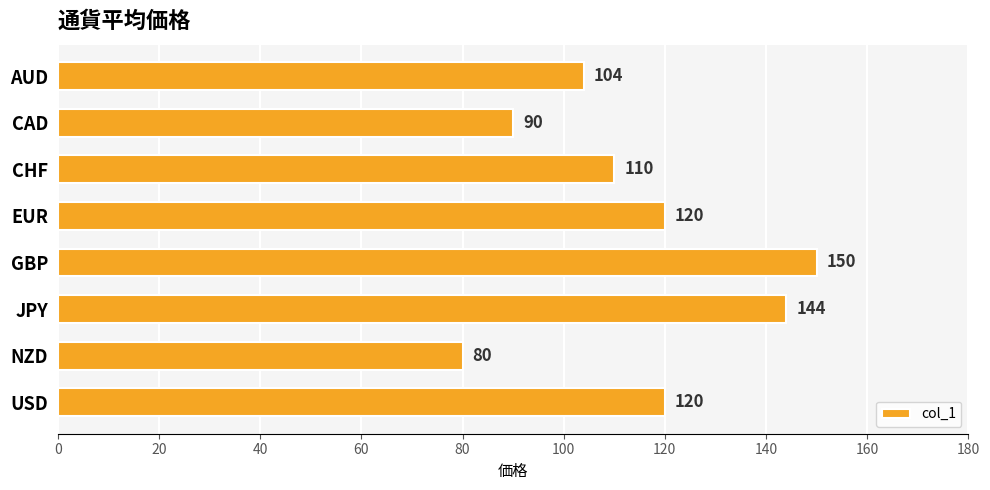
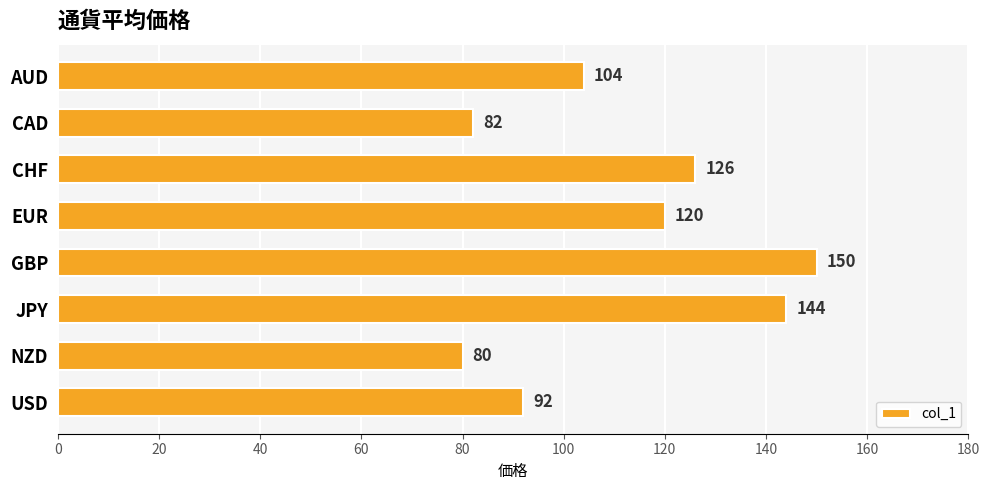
CAD: 90 -> 82
CHF: 110 -> 126
USD: 120 -> 92
